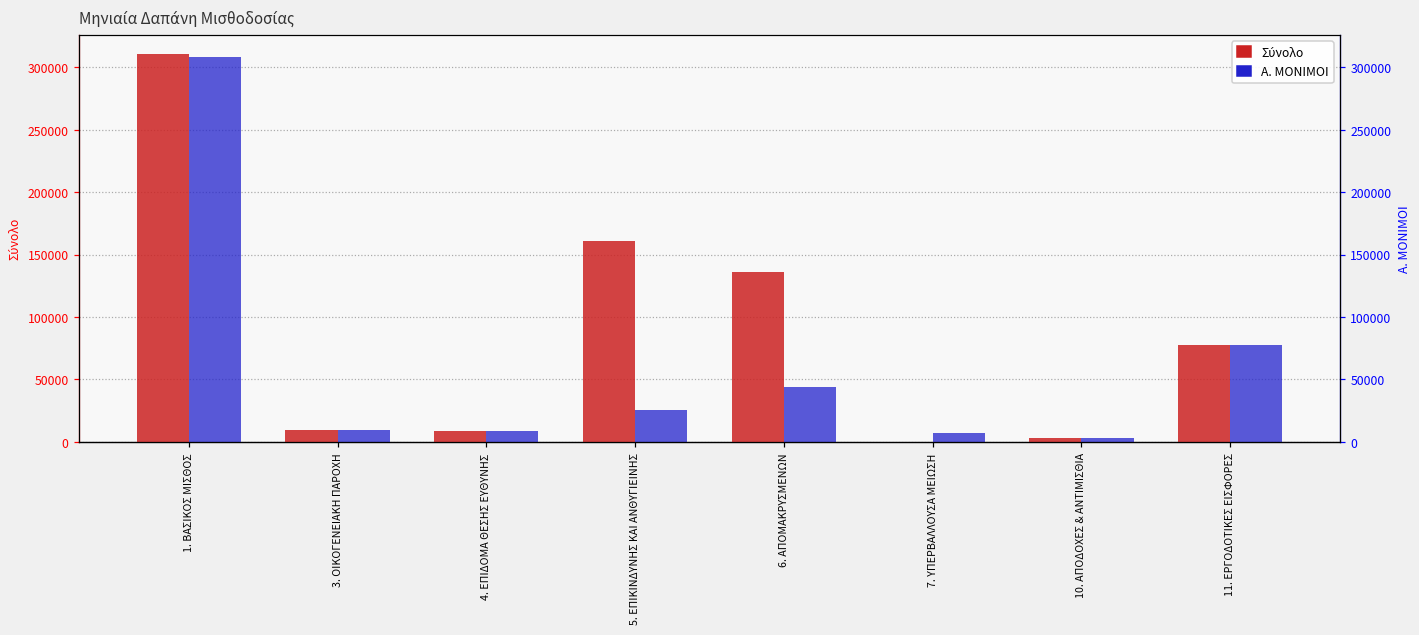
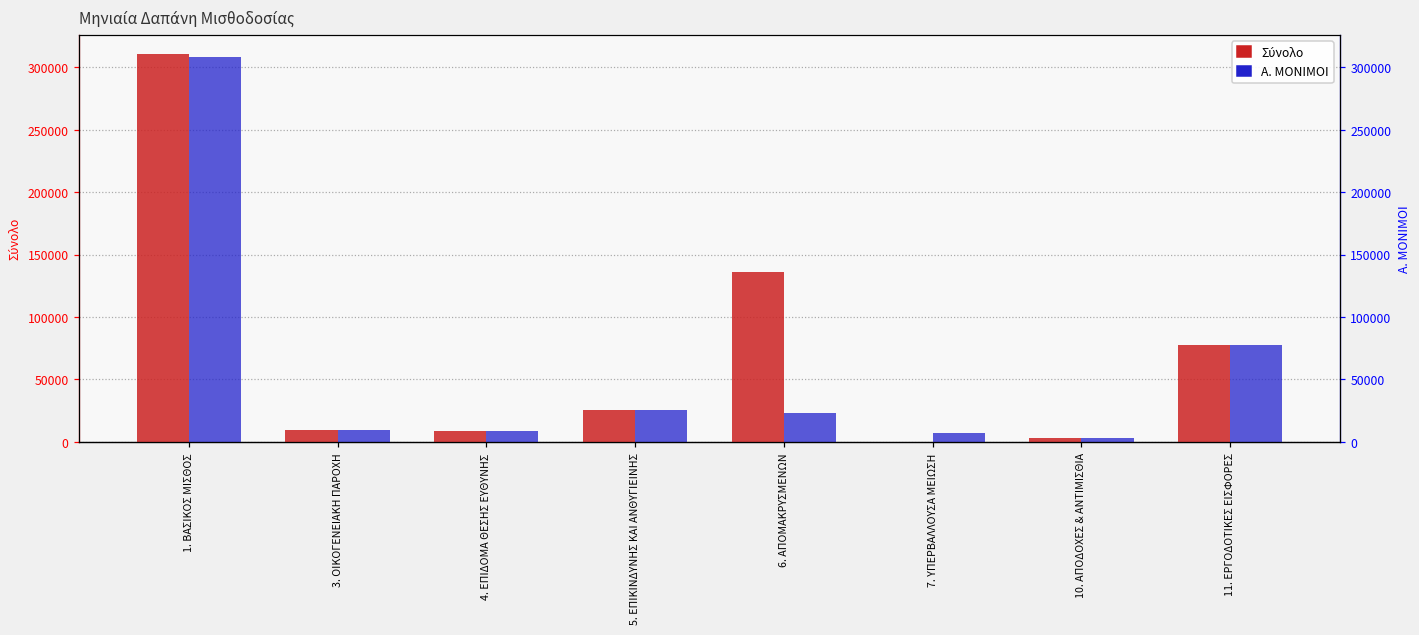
Σύνολο, 5. ΕΠΙΚΙΝΔΥΝΗΣ ΚΑΙ ΑΝΘΥΓΙΕΙΝΗΣ: 161000 -> 25000
Α. ΜΟΝΙΜΟΙ, 6. ΑΠΟΜΑΚΡΥΣΜΕΝΩΝ: 44000 -> 23000
